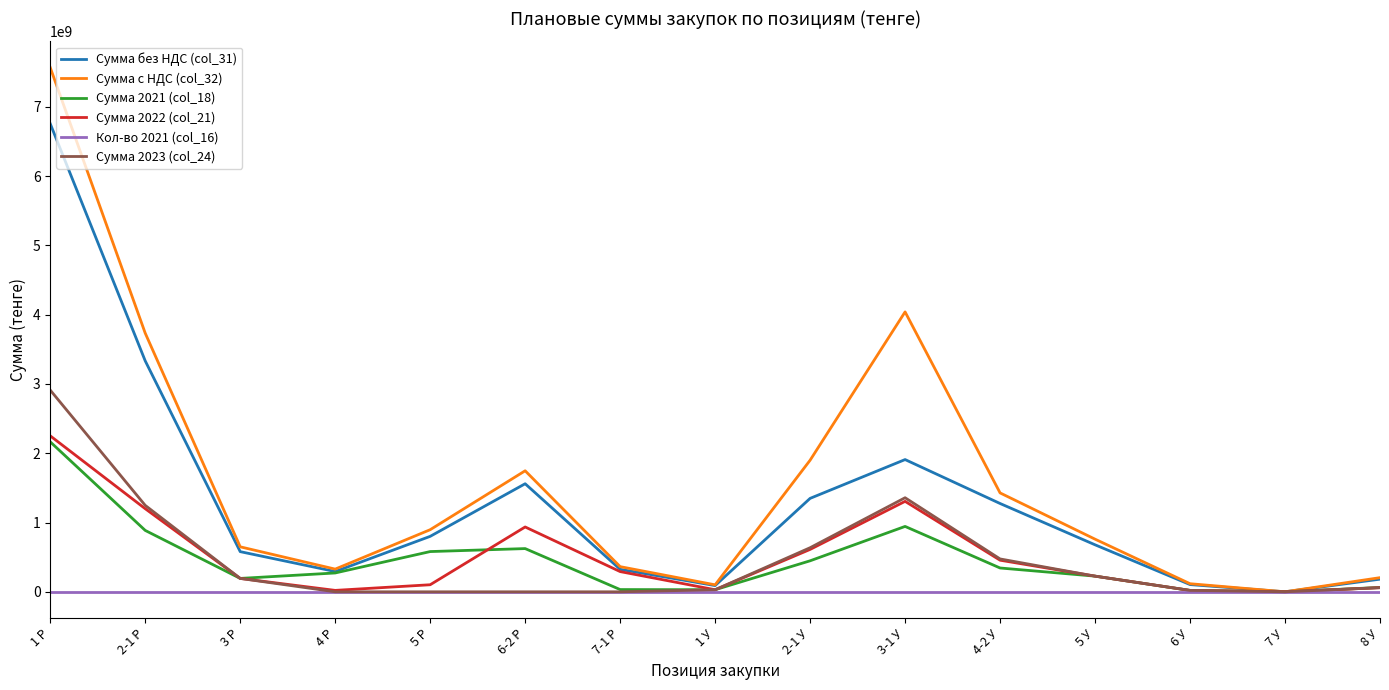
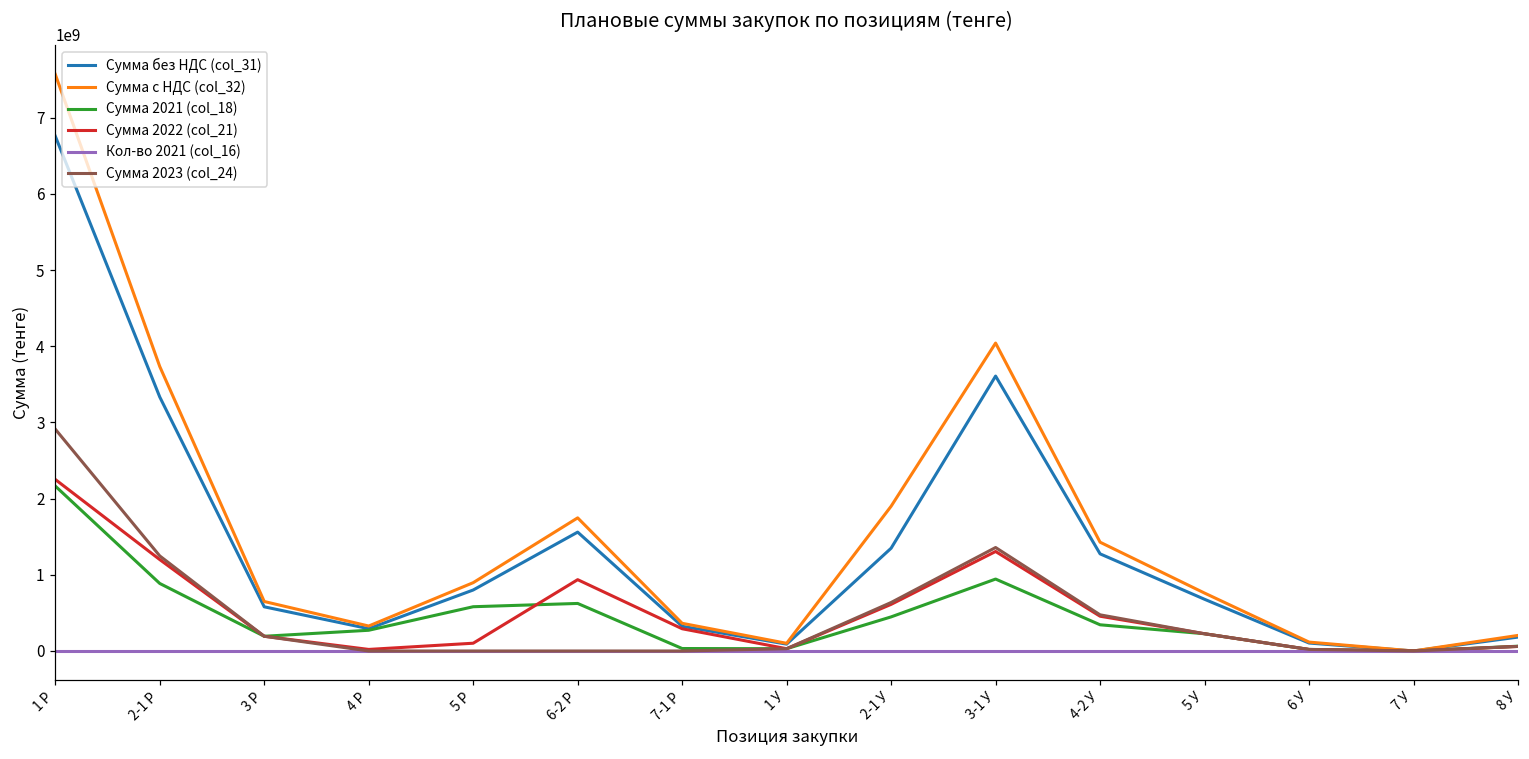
Сумма без НДС (col_31), 3-1 У: 1900000000 -> 3600000000
